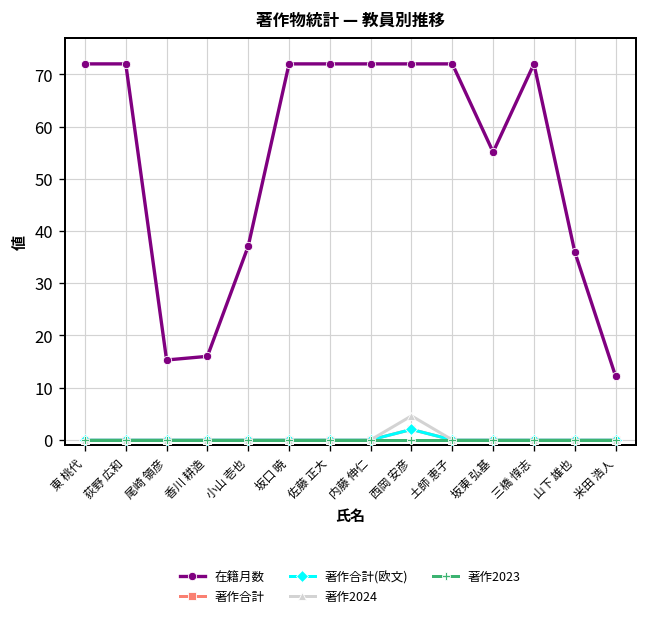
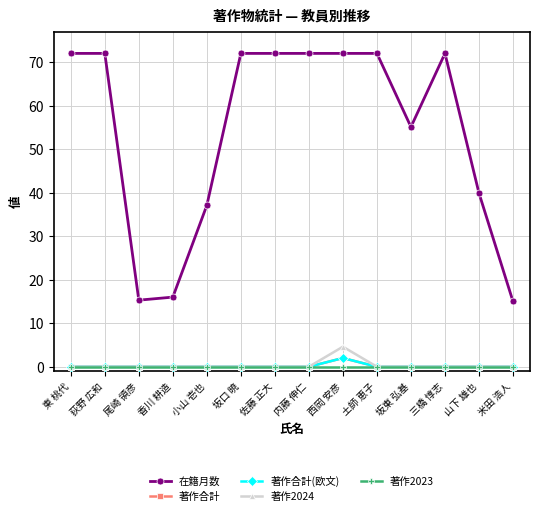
在籍月数, 山下 雄也: 36 -> 40
在籍月数, 米田 浩人: 12 -> 15
